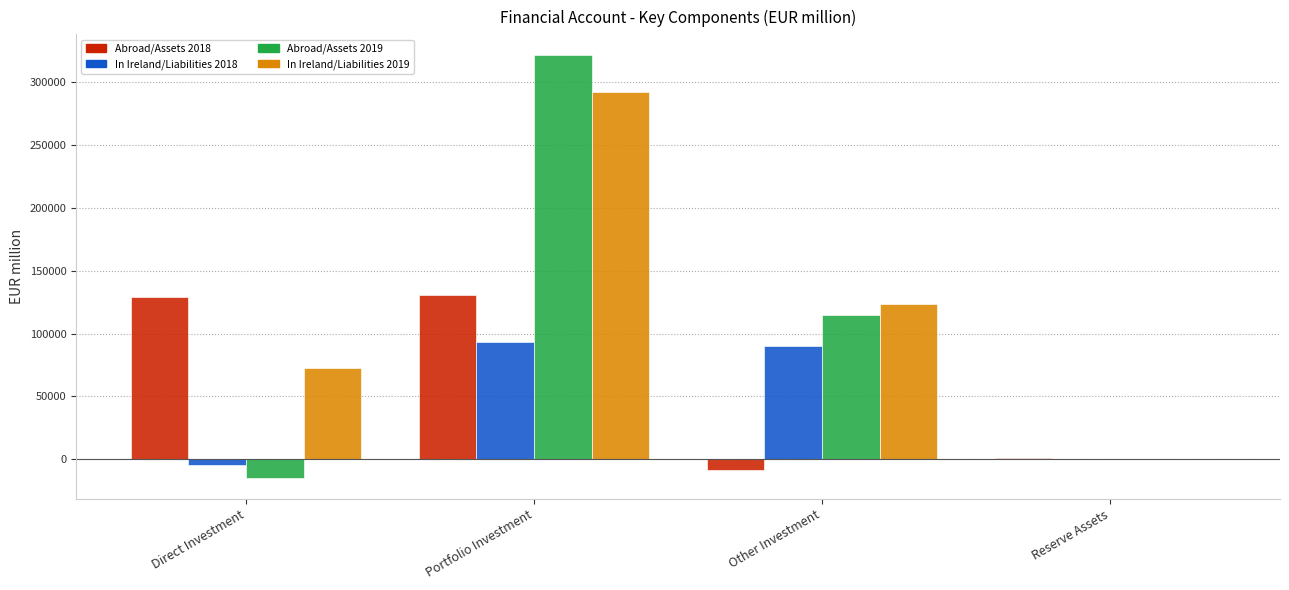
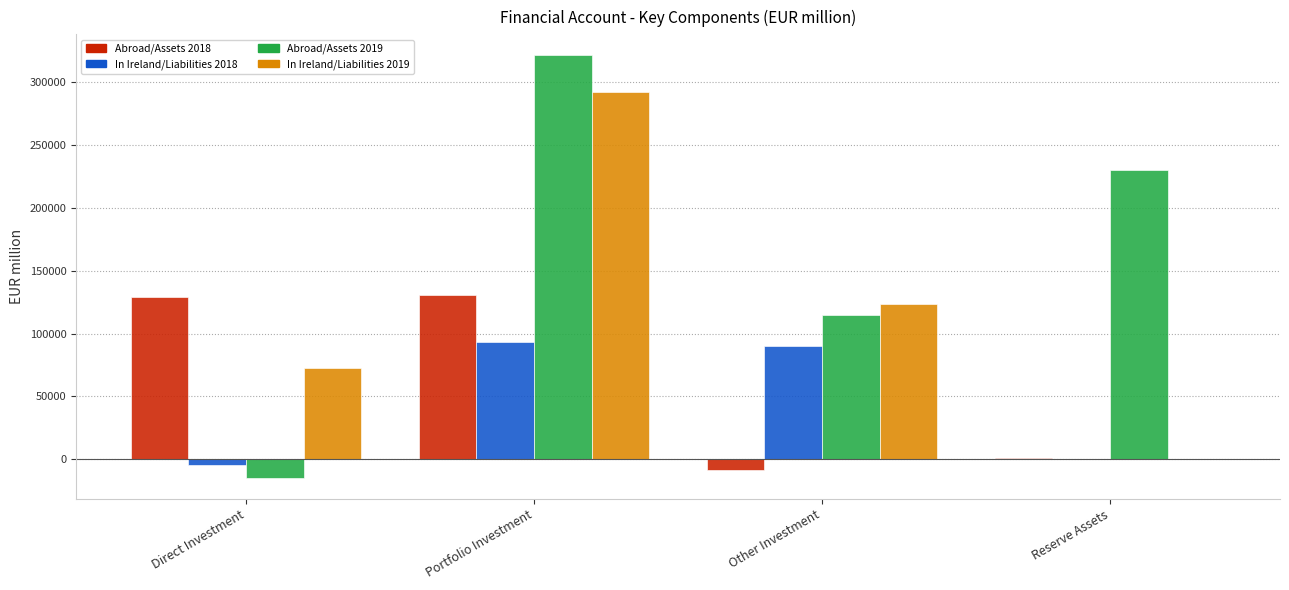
Abroad/Assets 2019, Reserve Assets: 0 -> 230000
